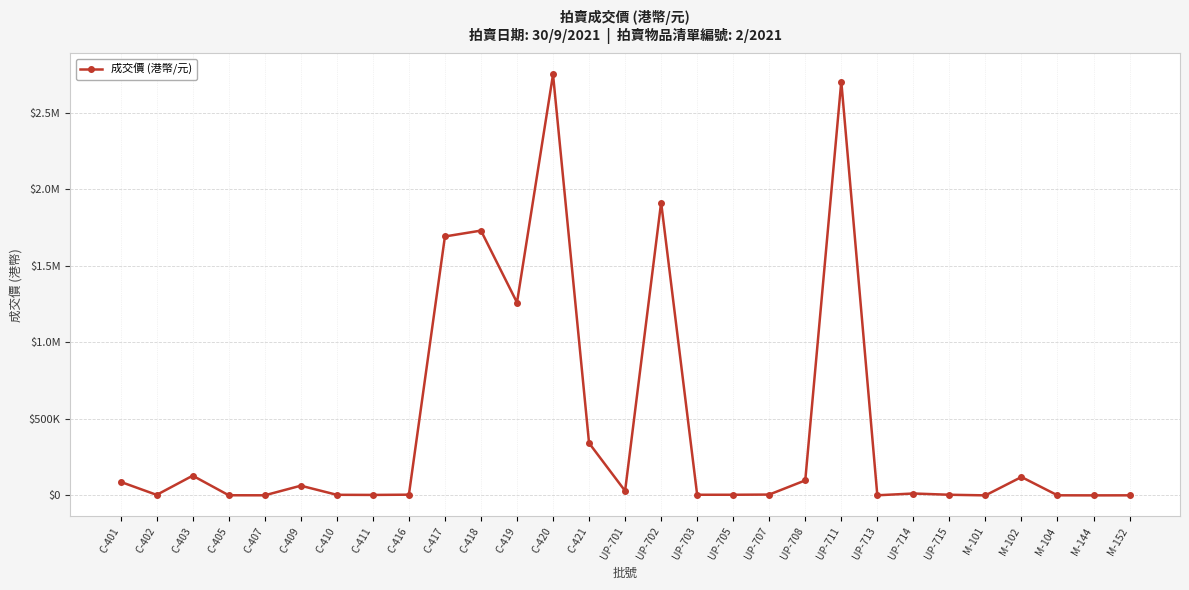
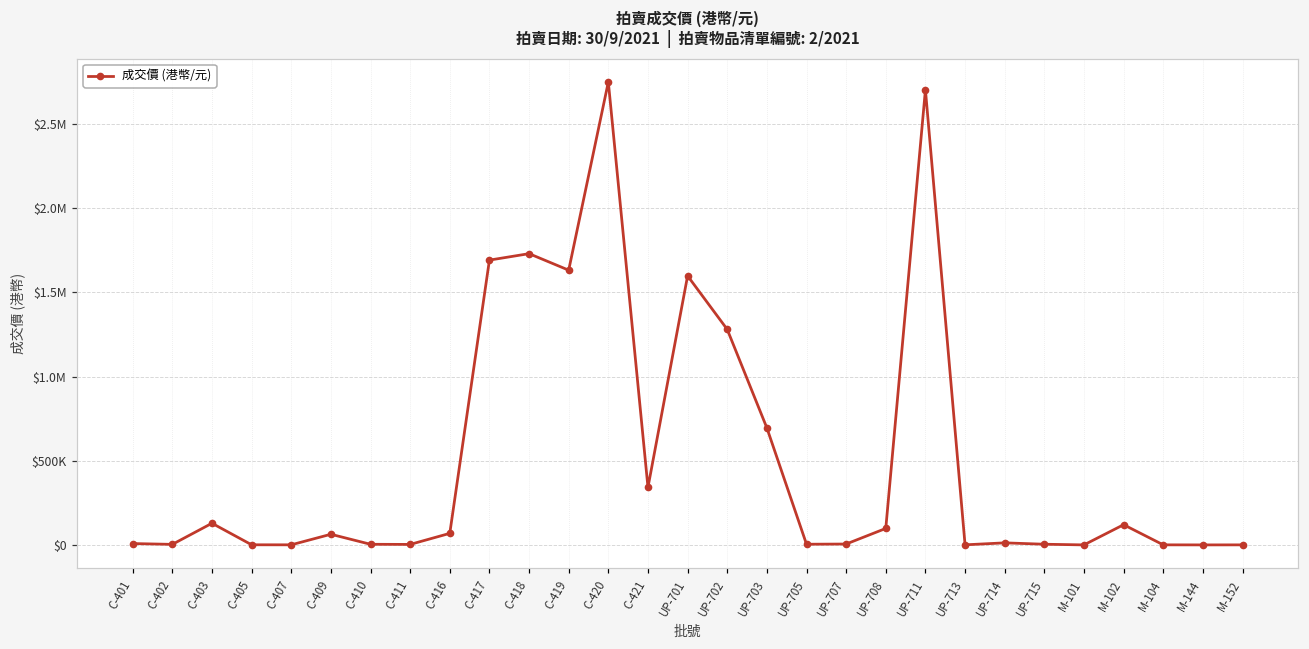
C-401: $90000 -> $10000
C-416: $0 -> $70000
C-419: $1260000 -> $1630000
UP-701: $30000 -> $1600000
UP-702: $1910000 -> $1280000
UP-703: $0 -> $700000
